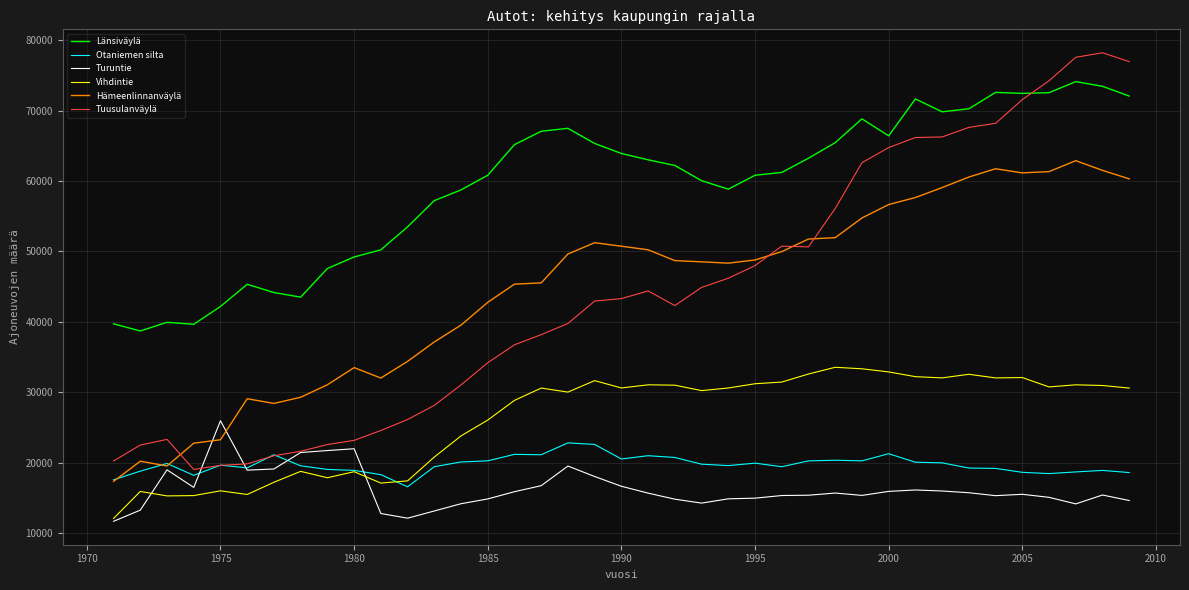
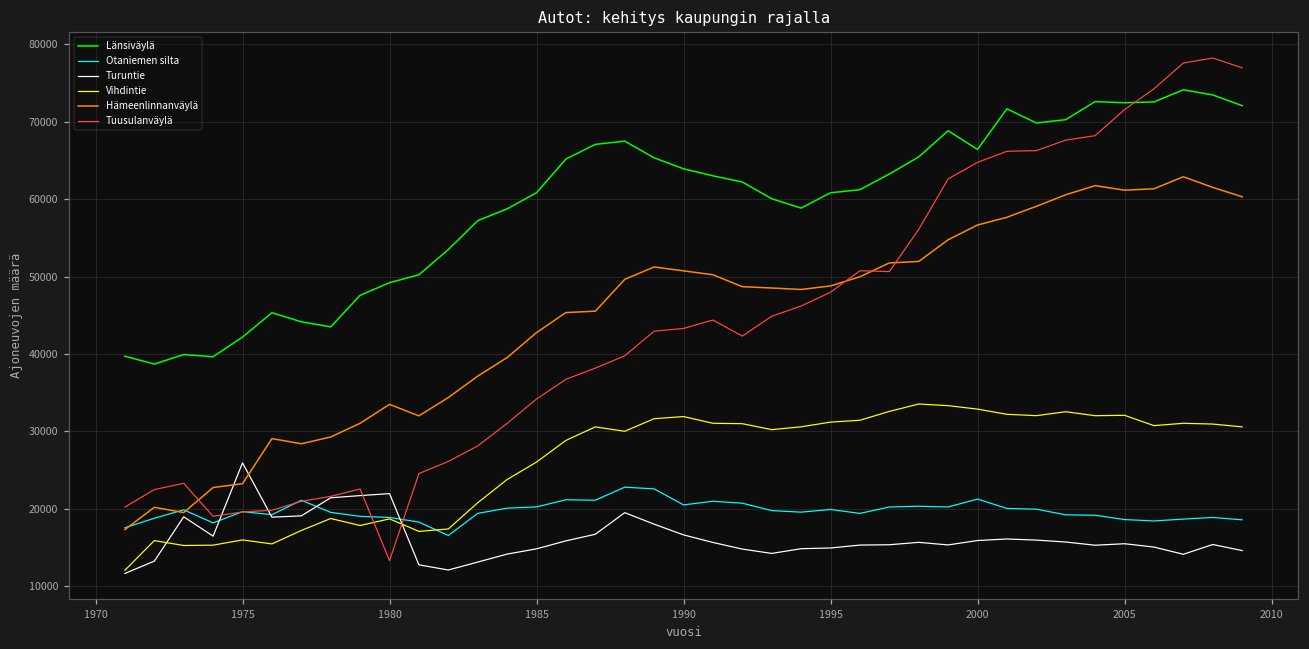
Tuusulanväylä, 1980: 23000 -> 13000
Vihdintie, 1990: 31000 -> 32000
